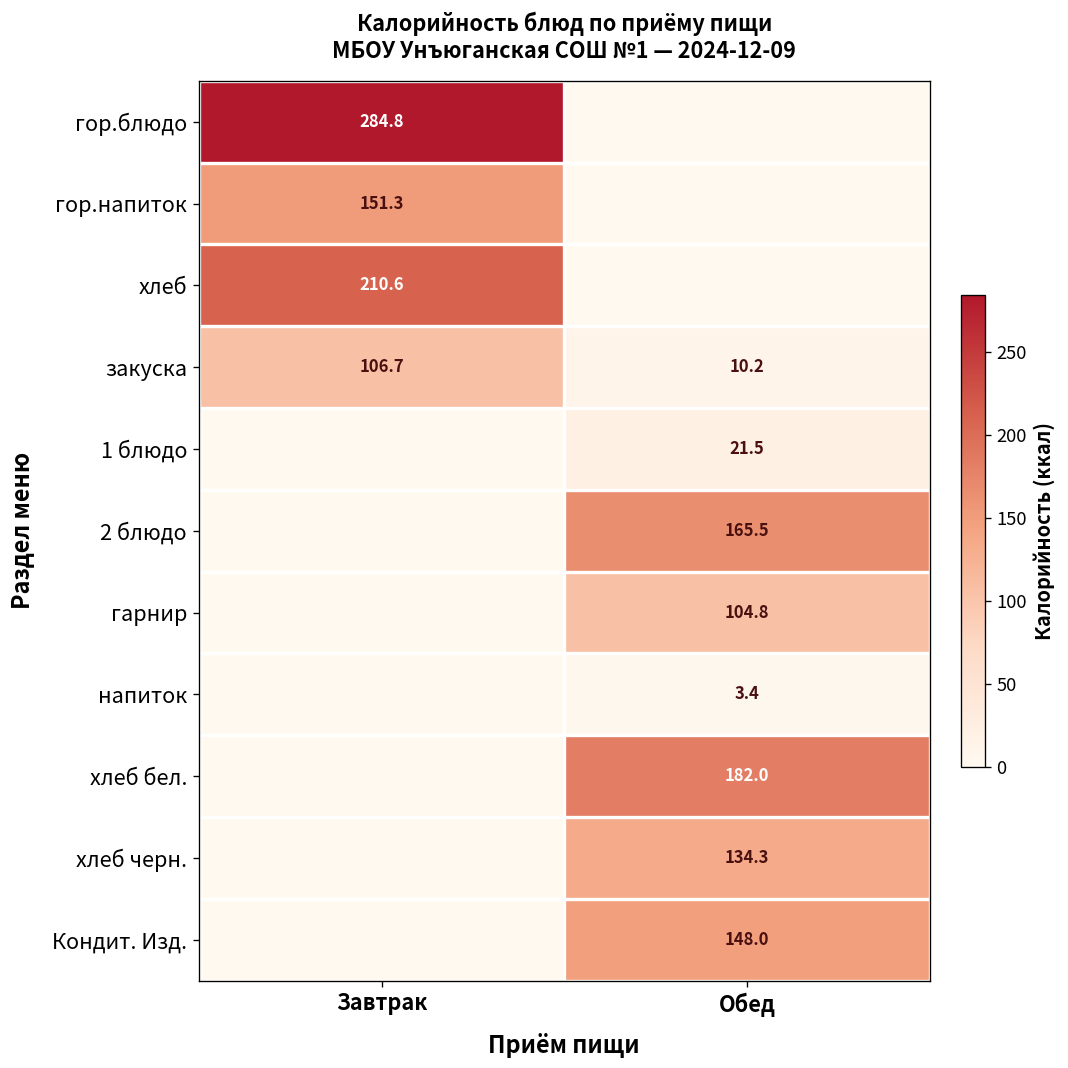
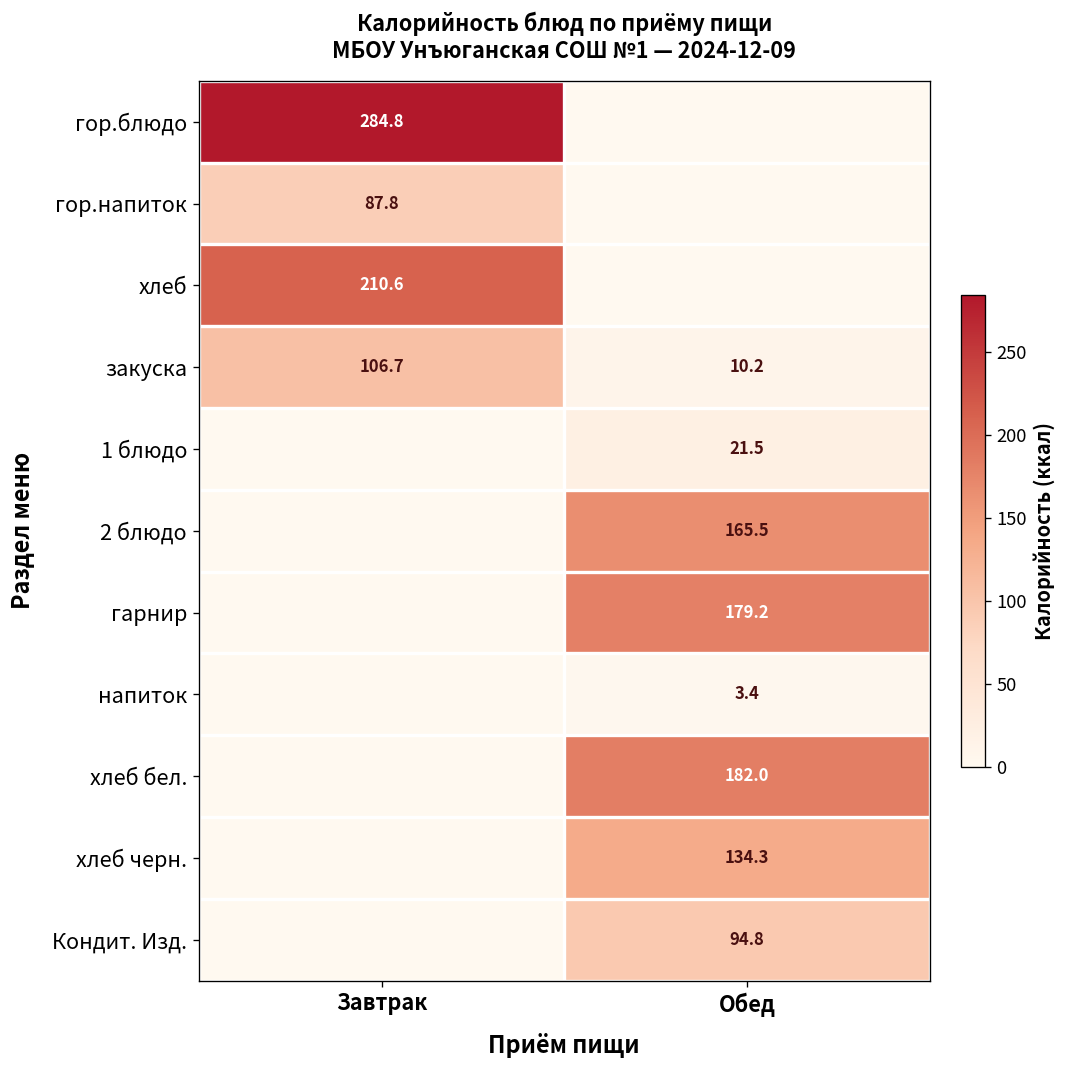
гор.напиток, Завтрак: 151.3 -> 87.8
гарнир, Обед: 104.8 -> 179.2
Кондит. Изд., Обед: 148.0 -> 94.8
